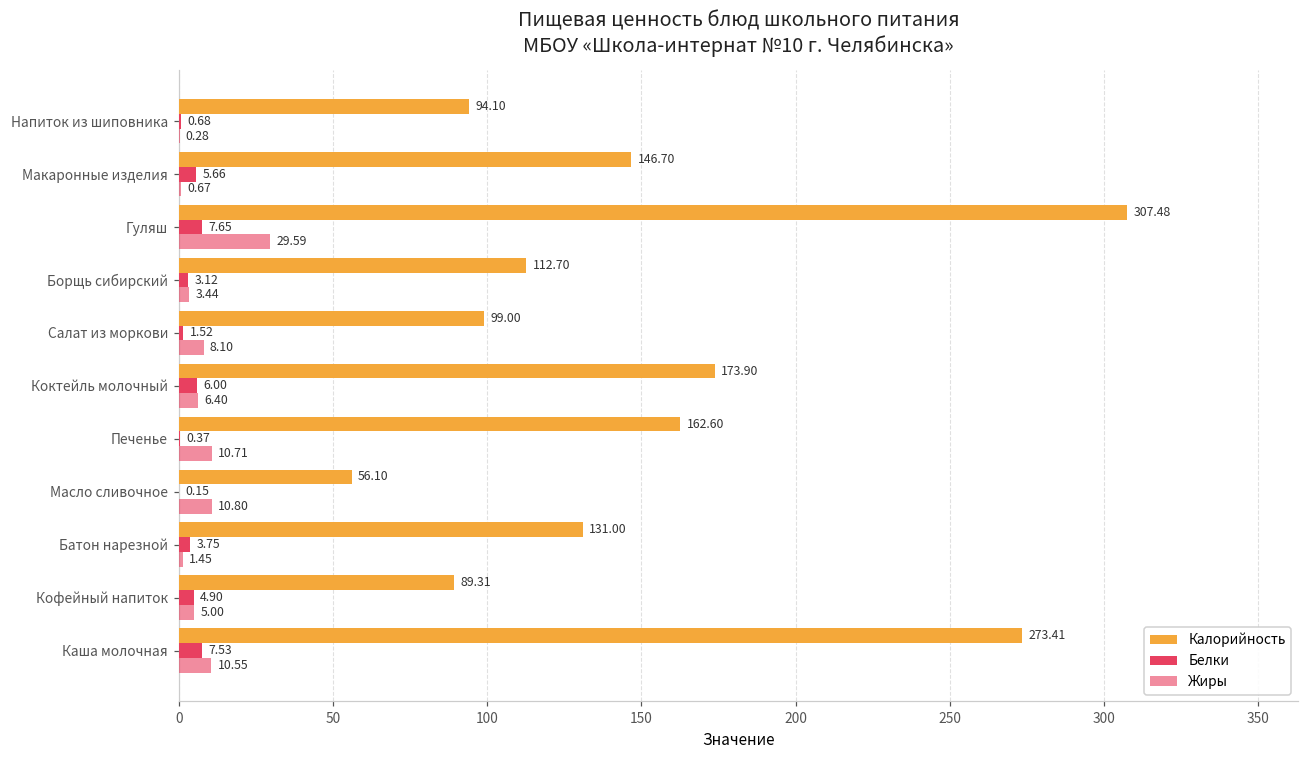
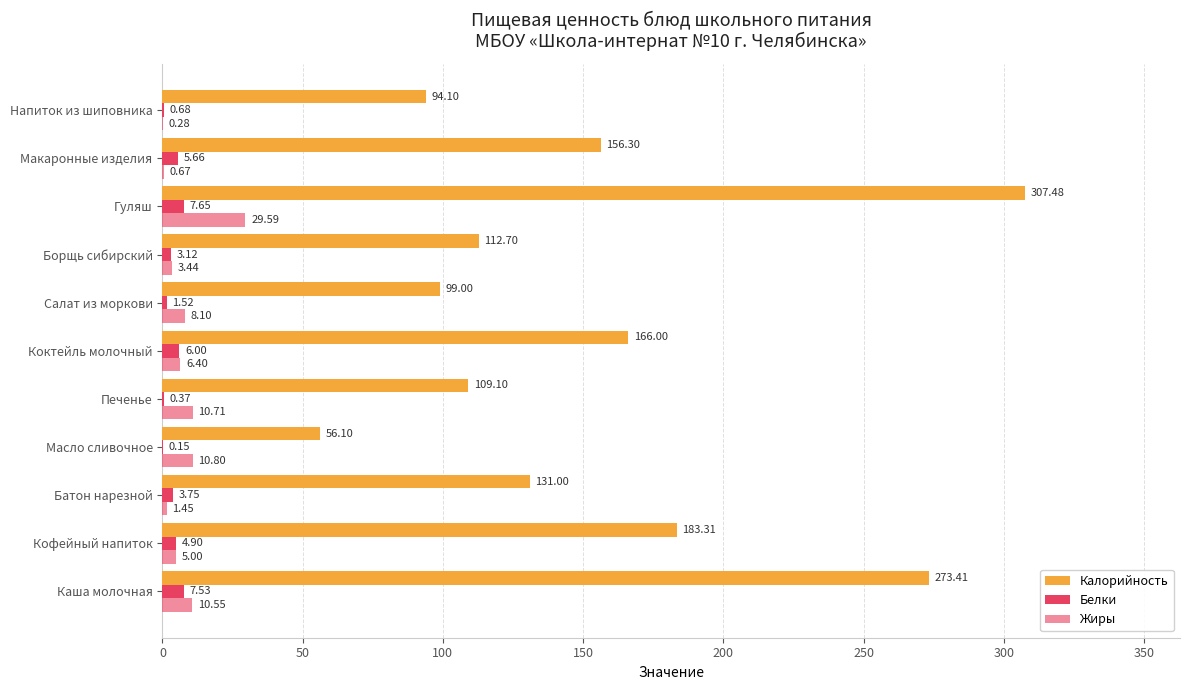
Калорийность, Макаронные изделия: 146.70 -> 156.30
Калорийность, Коктейль молочный: 173.90 -> 166.00
Калорийность, Печенье: 162.60 -> 109.10
Калорийность, Кофейный напиток: 89.31 -> 183.31
